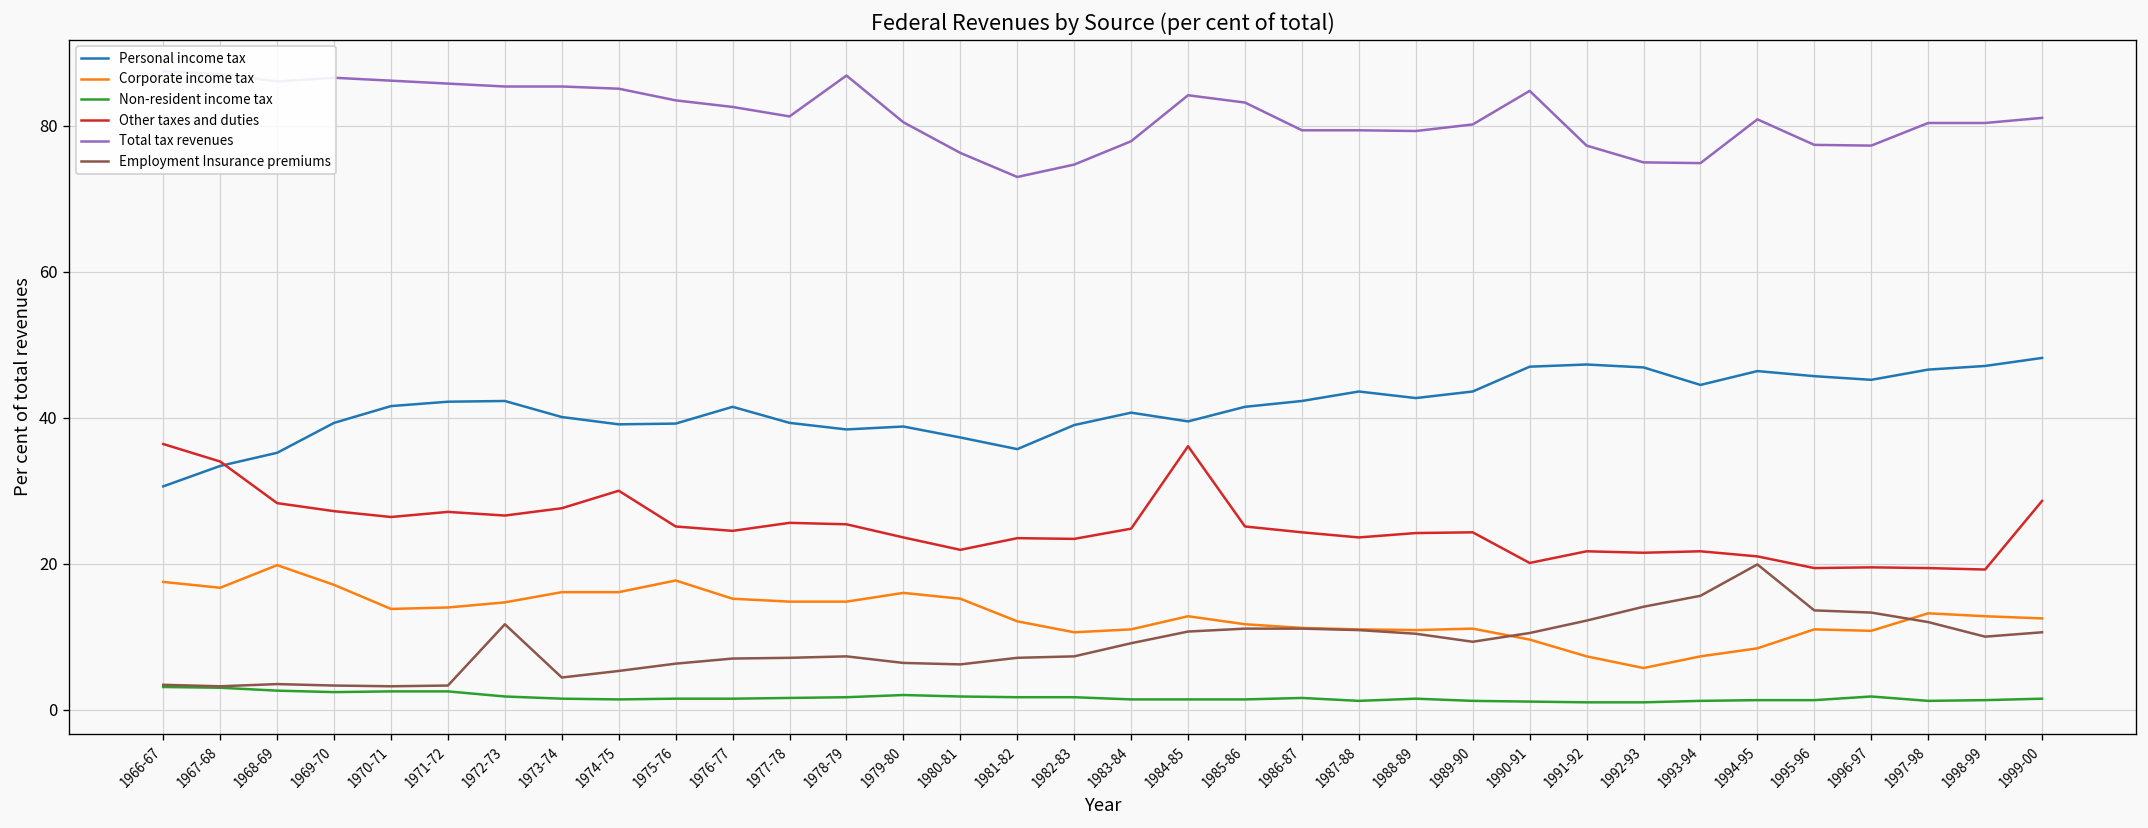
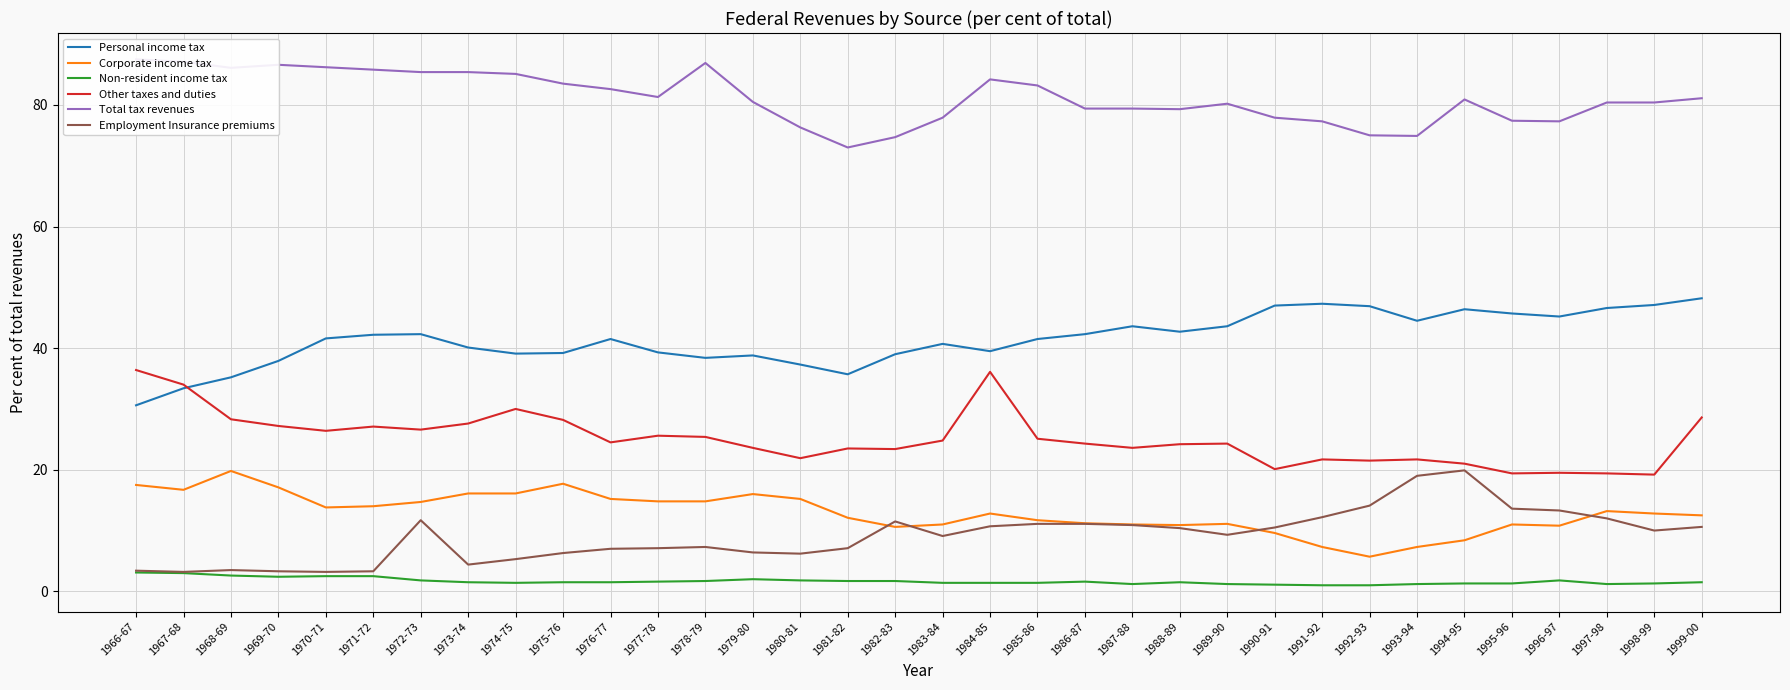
Personal income tax, 1969-70: 39 -> 38
Other taxes and duties, 1975-76: 25 -> 28
Employment Insurance premiums, 1982-83: 7 -> 12
Total tax revenues, 1990-91: 85 -> 78
Employment Insurance premiums, 1993-94: 16 -> 19
